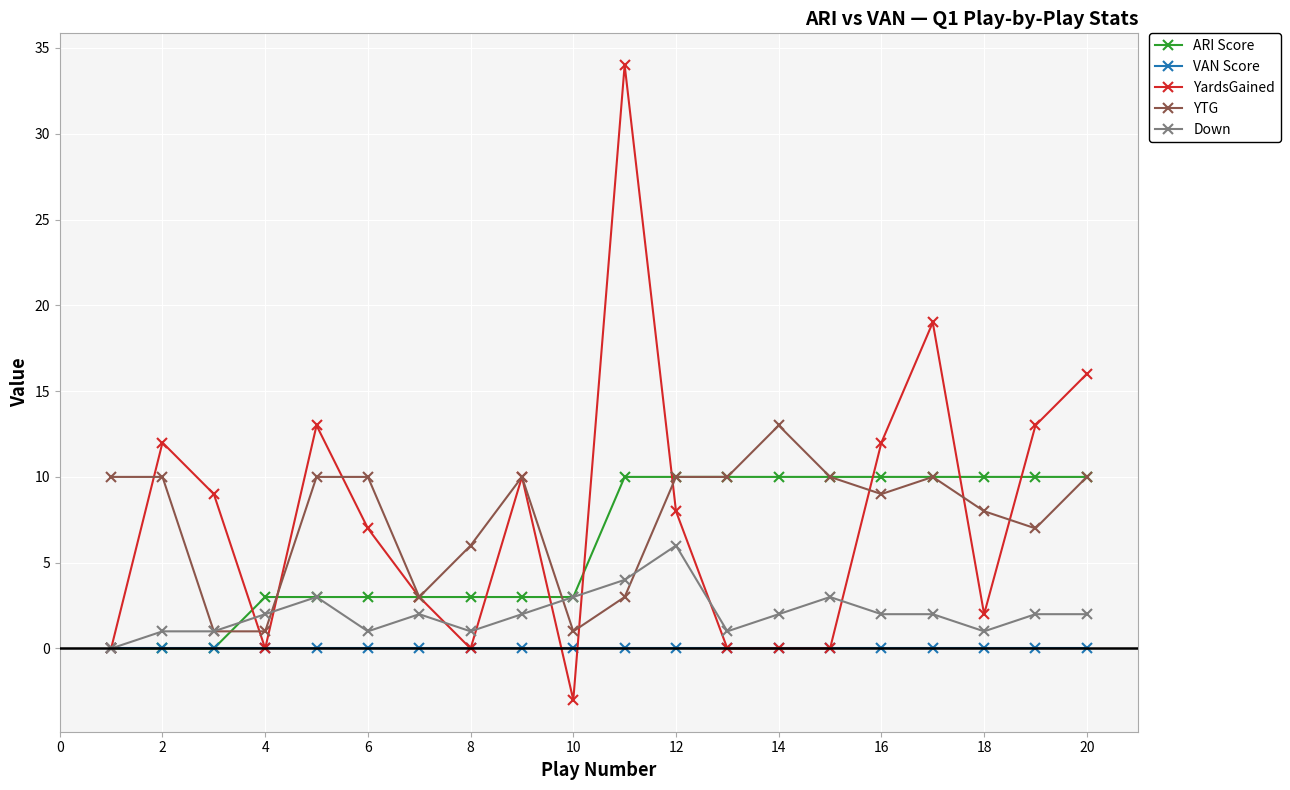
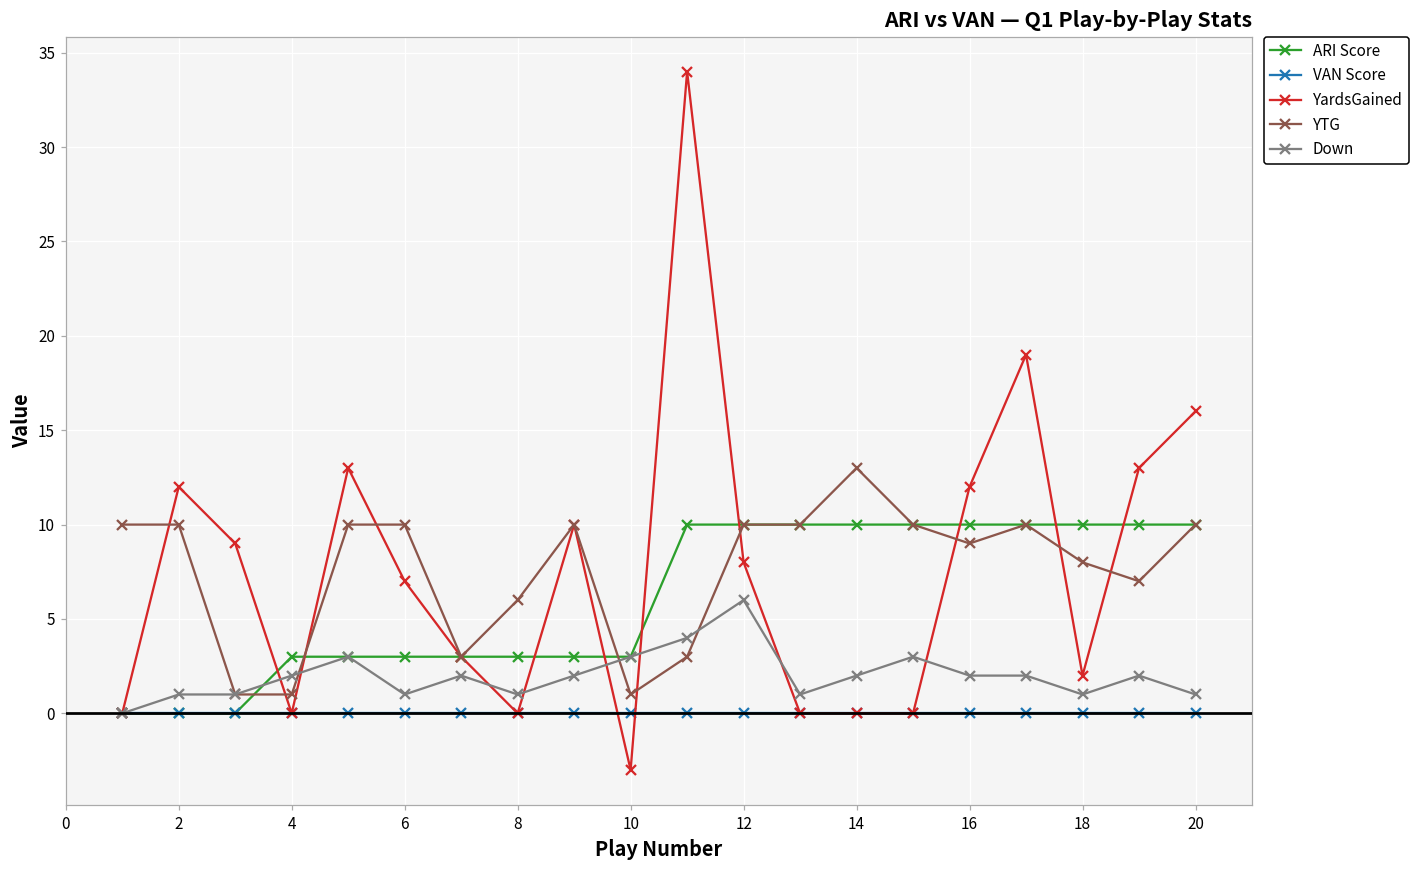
Down, 20: 2 -> 1
